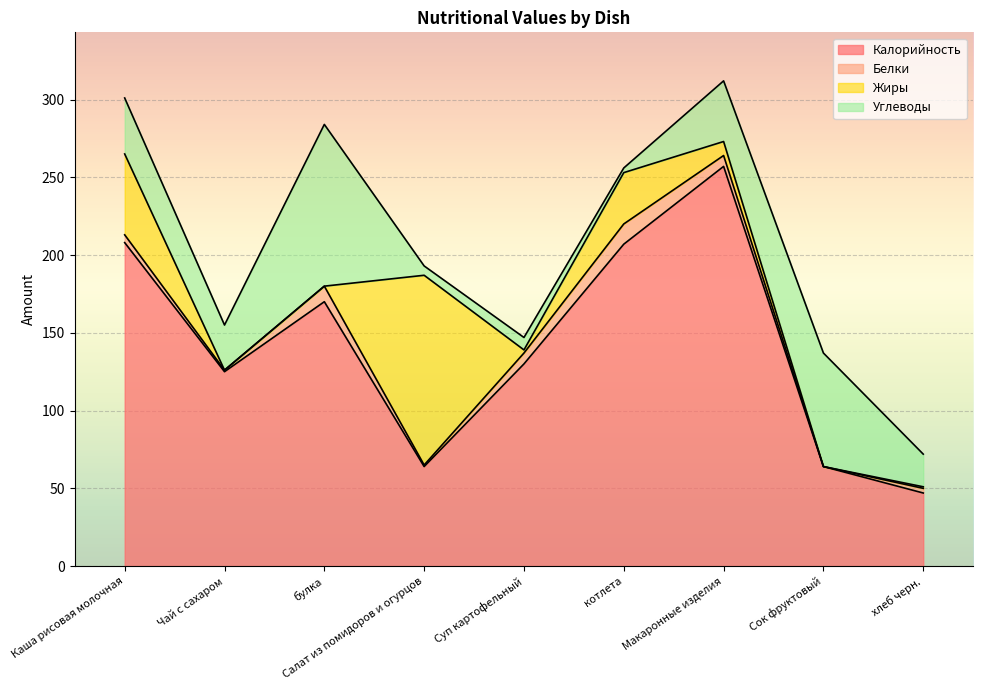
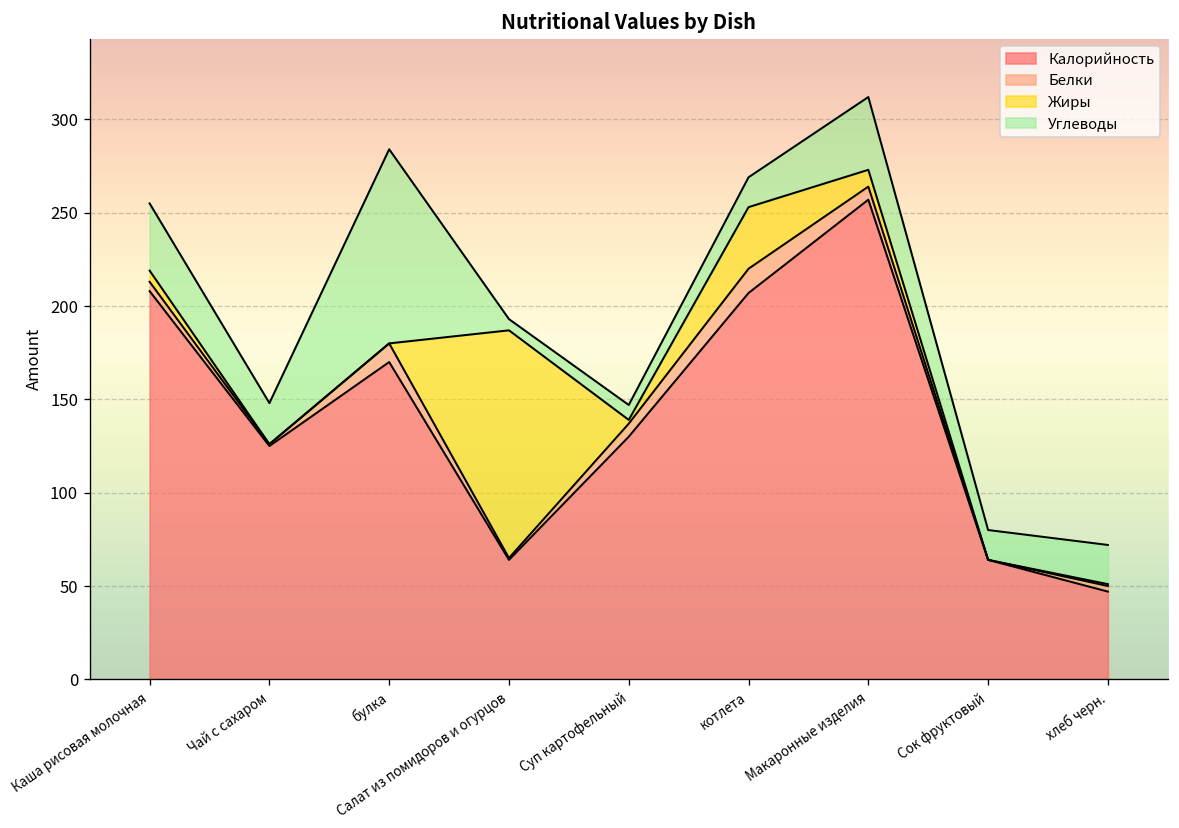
Жиры, Каша рисовая молочная: 52 -> 6
Углеводы, Чай с сахаром: 29 -> 22
Углеводы, котлета: 3 -> 16
Углеводы, Сок фруктовый: 73 -> 16
